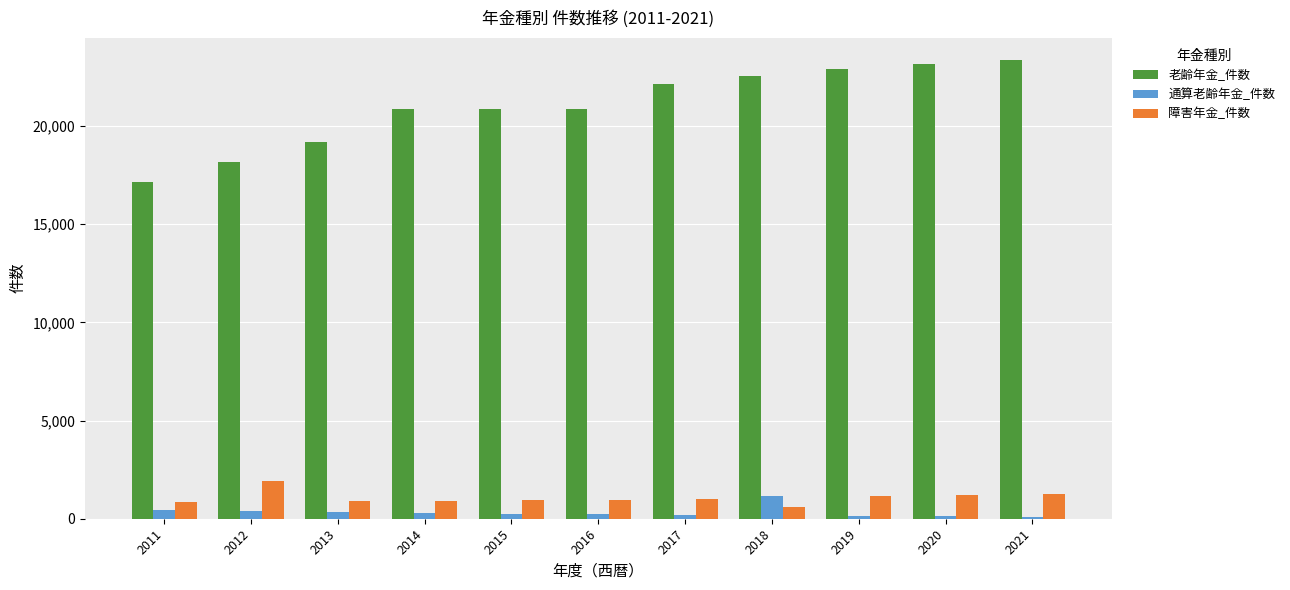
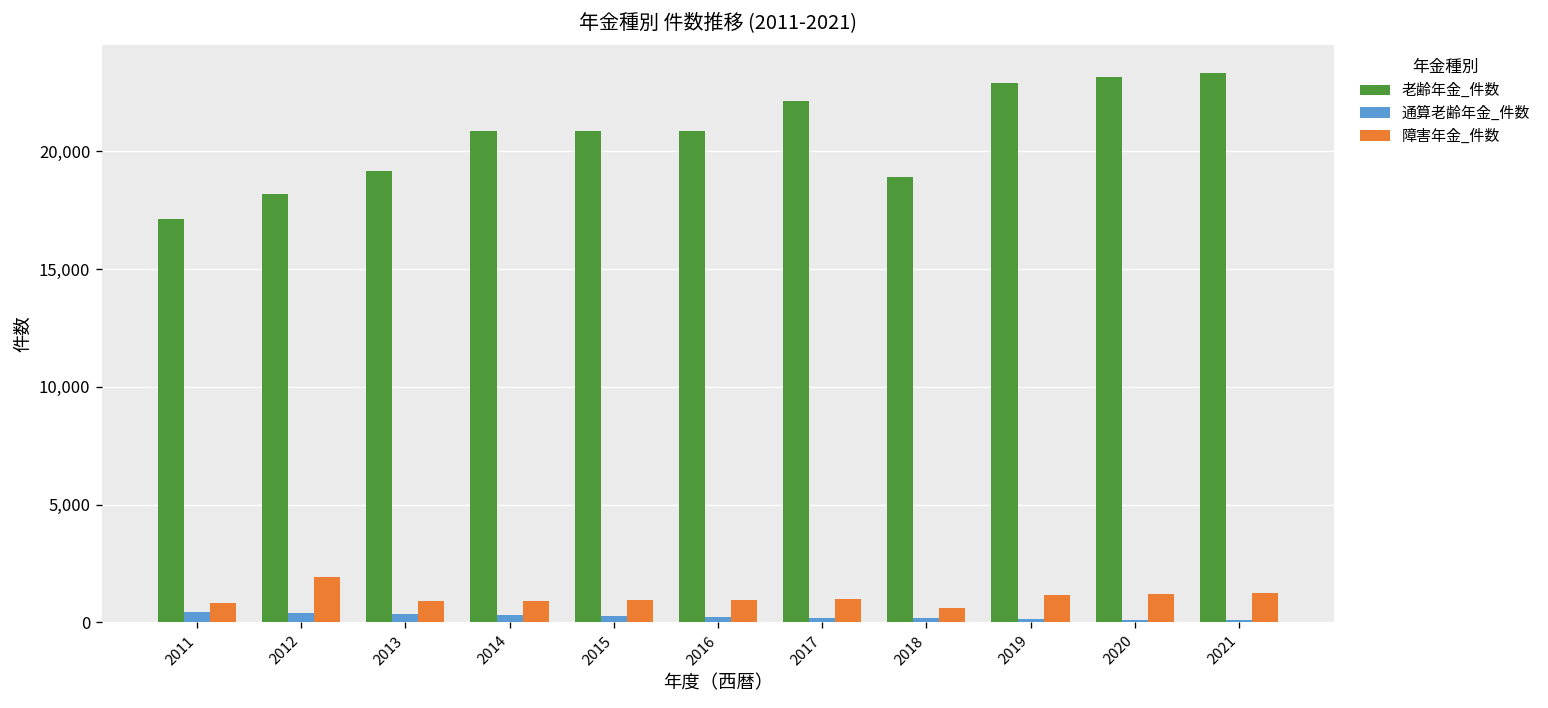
老齢年金_件数, 2018: 22,500 -> 18,900
通算老齢年金_件数, 2018: 1,100 -> 200
